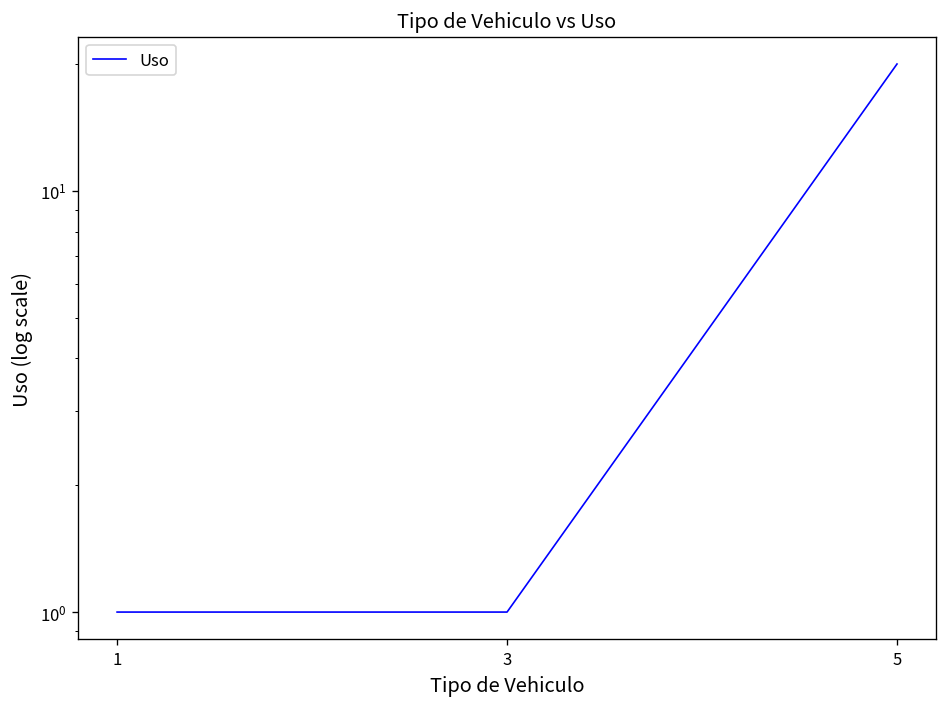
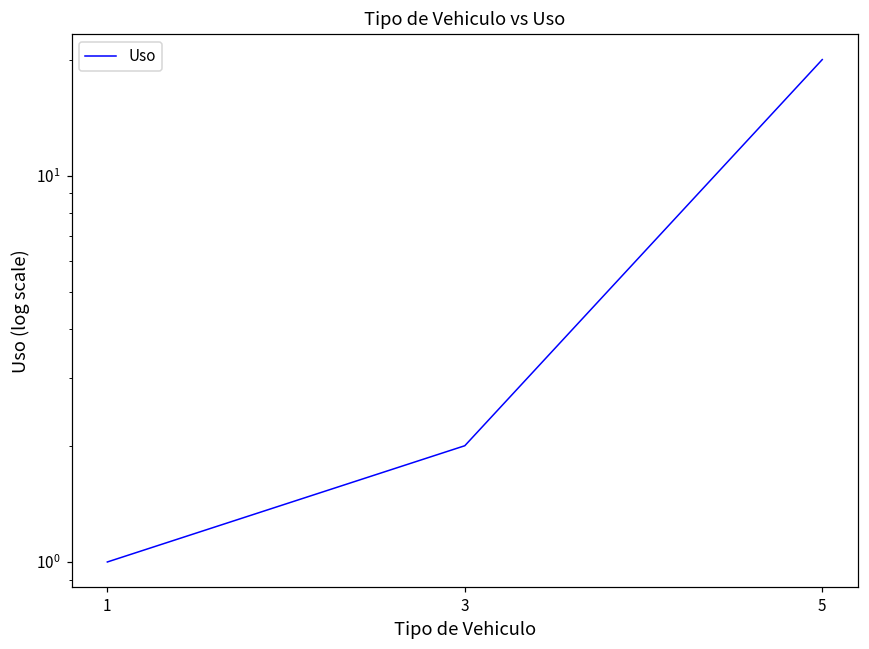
3: 1 -> 2
